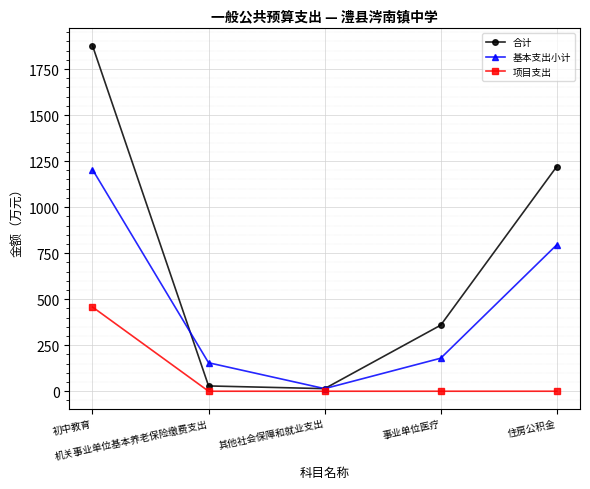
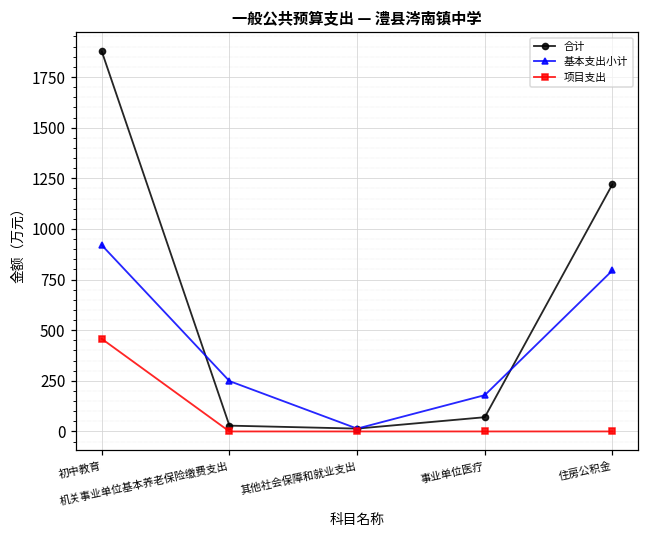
基本支出小计, 初中教育: 1200 -> 920
基本支出小计, 机关事业单位基本养老保险缴费支出: 150 -> 250
合计, 事业单位医疗: 360 -> 70
